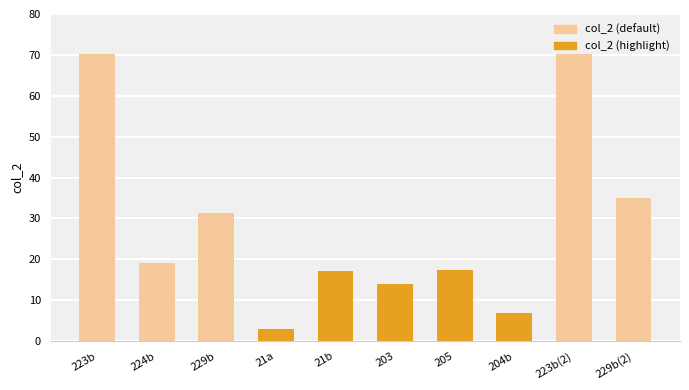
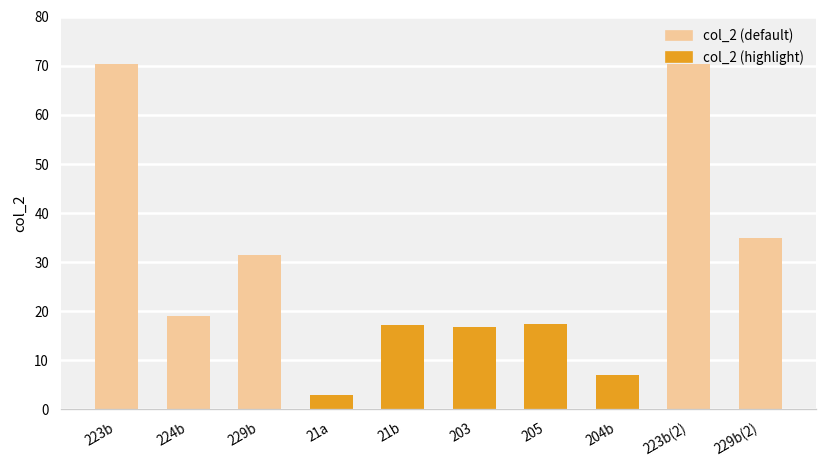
203: 14 -> 17
